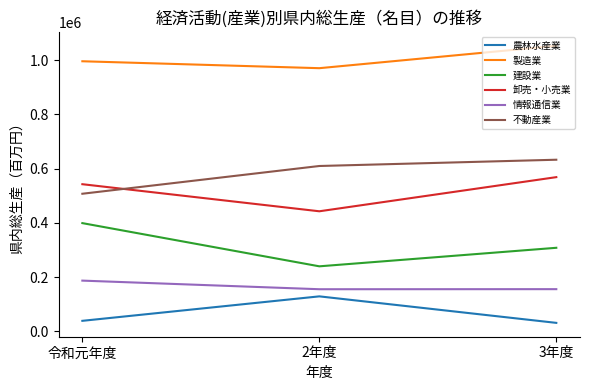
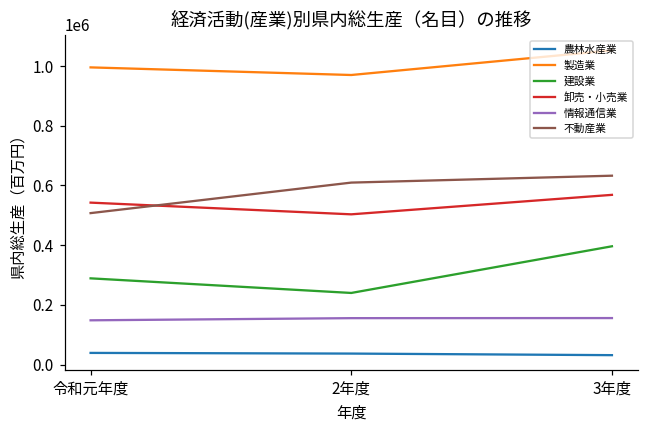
建設業, 令和元年度: 400000 -> 290000
情報通信業, 令和元年度: 190000 -> 150000
農林水産業, 2年度: 130000 -> 40000
卸売・小売業, 2年度: 440000 -> 500000
建設業, 3年度: 310000 -> 400000
